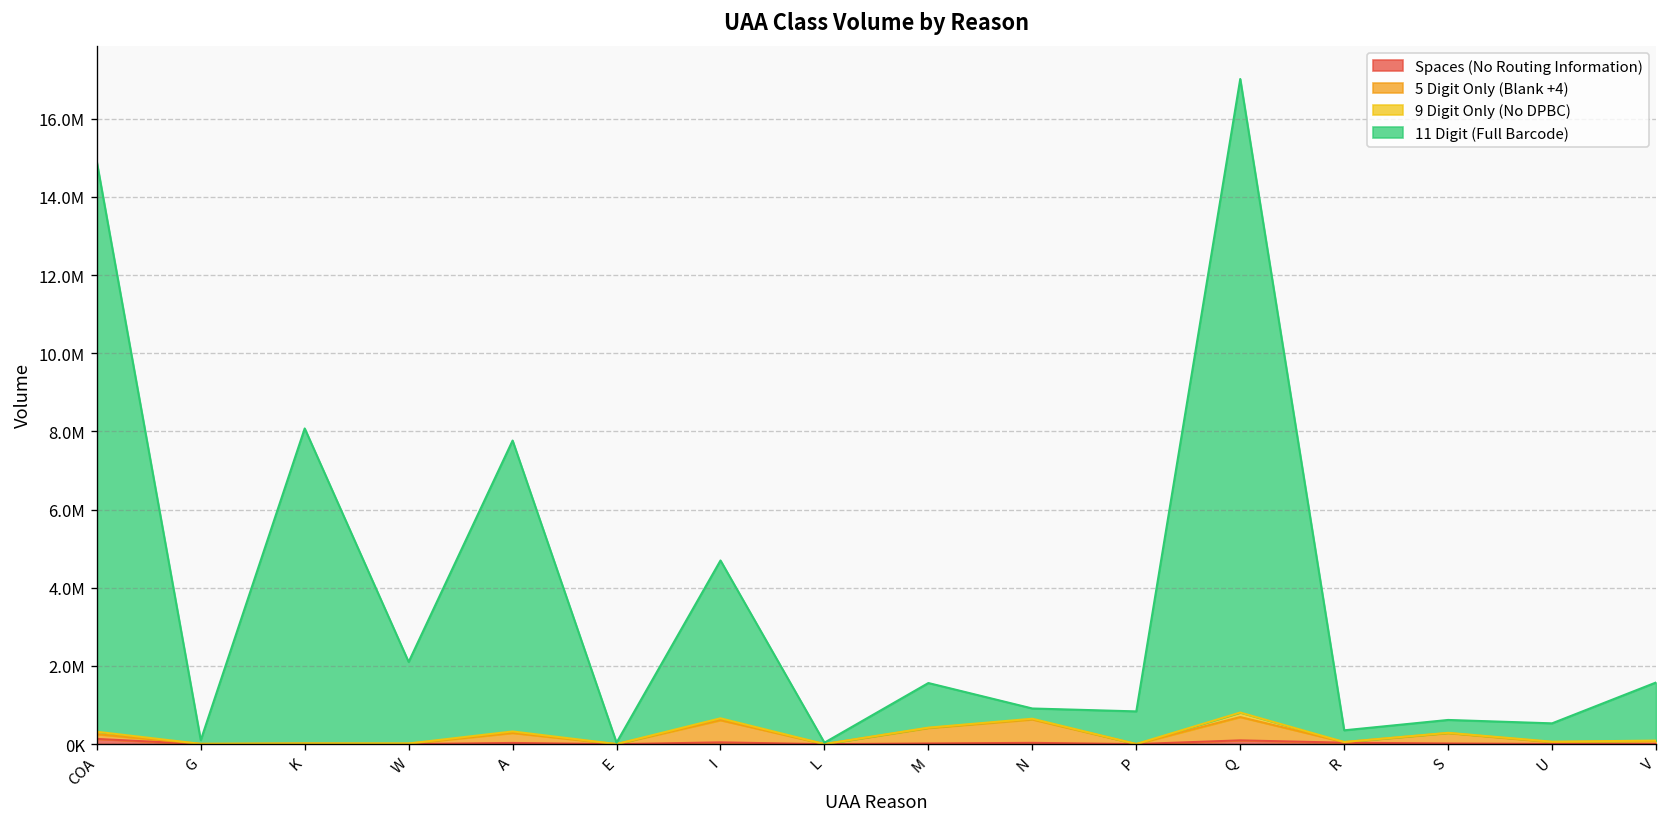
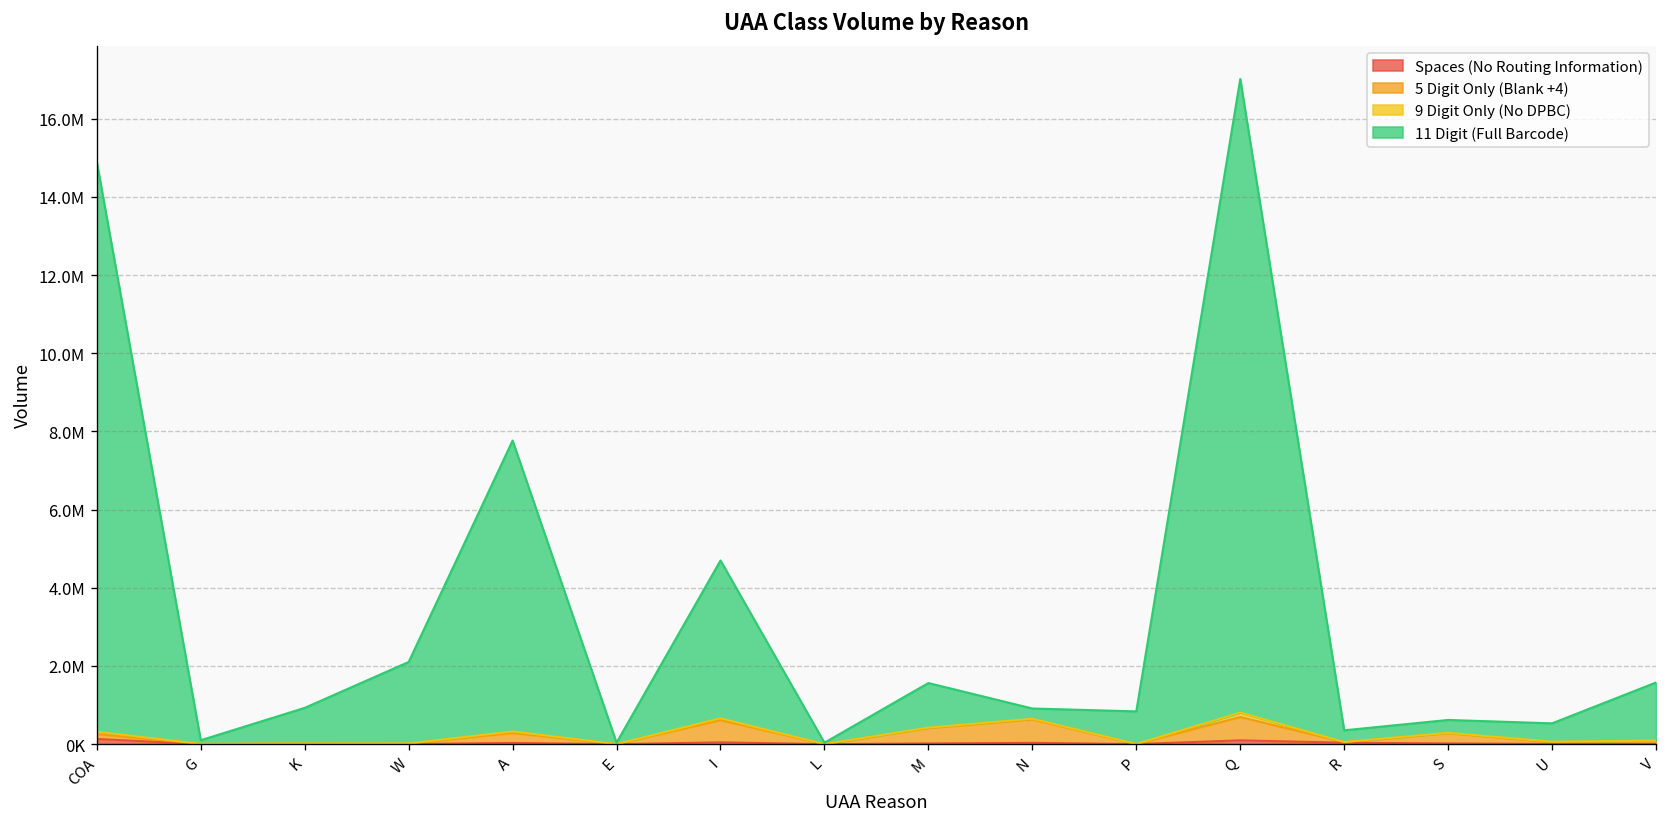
11 Digit (Full Barcode), K: 8100000 -> 900000
